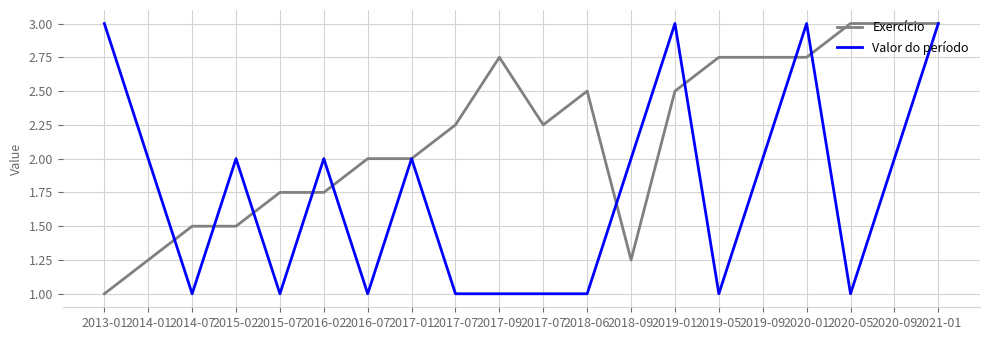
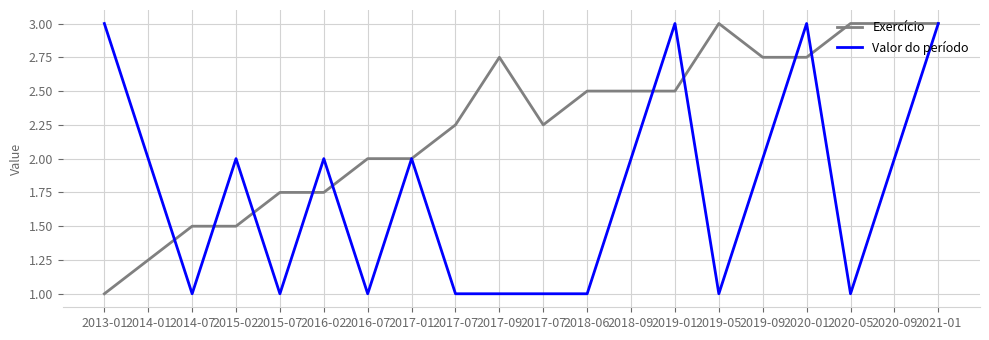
Exercício, 2018-09: 1.25 -> 2.50
Exercício, 2019-05: 2.75 -> 3.00
